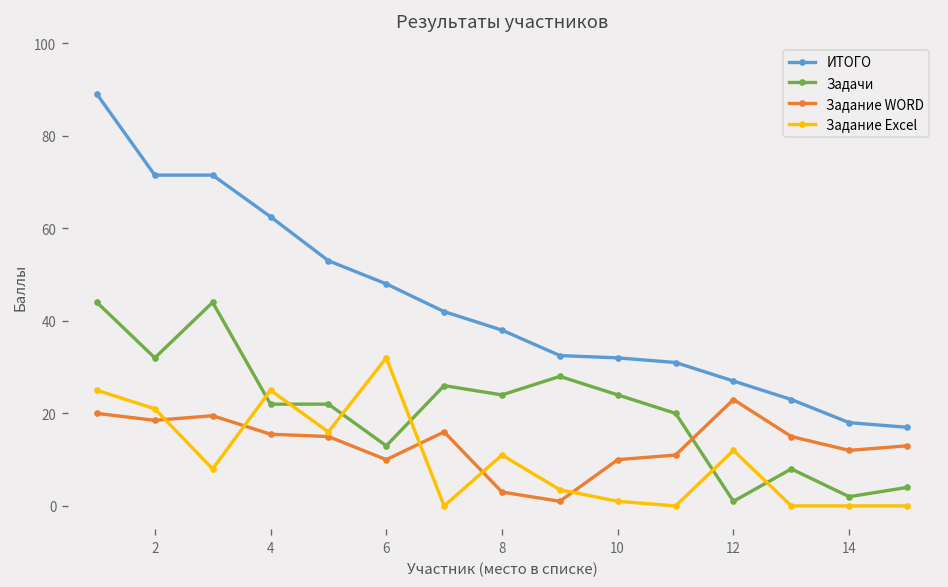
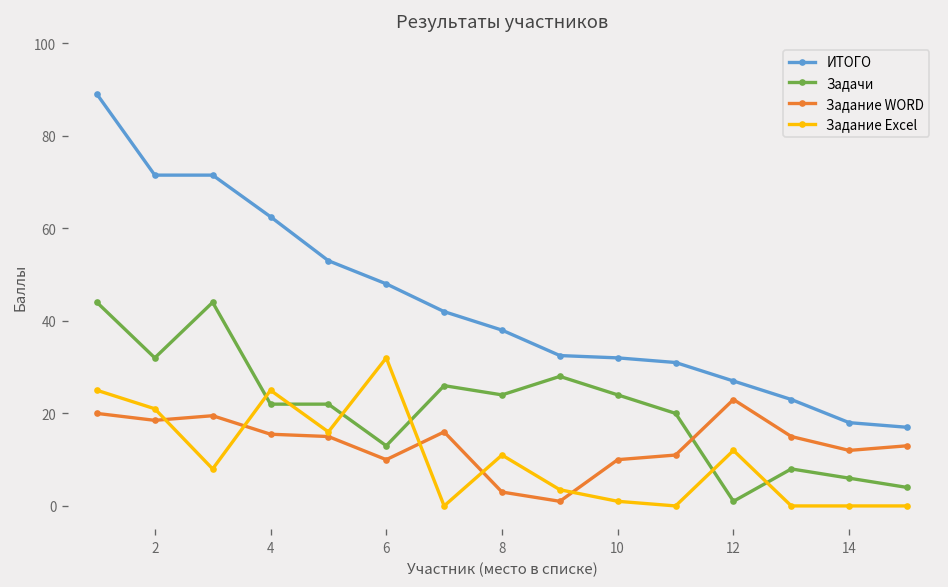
Задачи, 14: 2 -> 6
